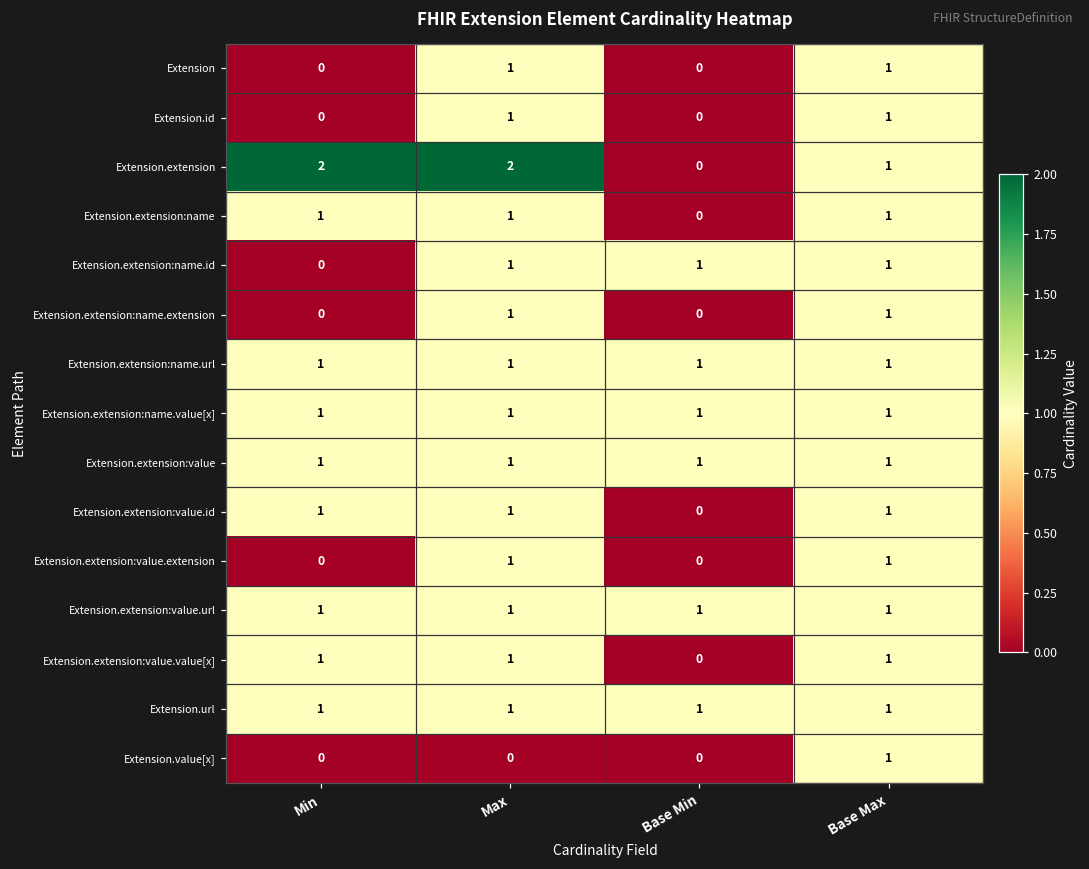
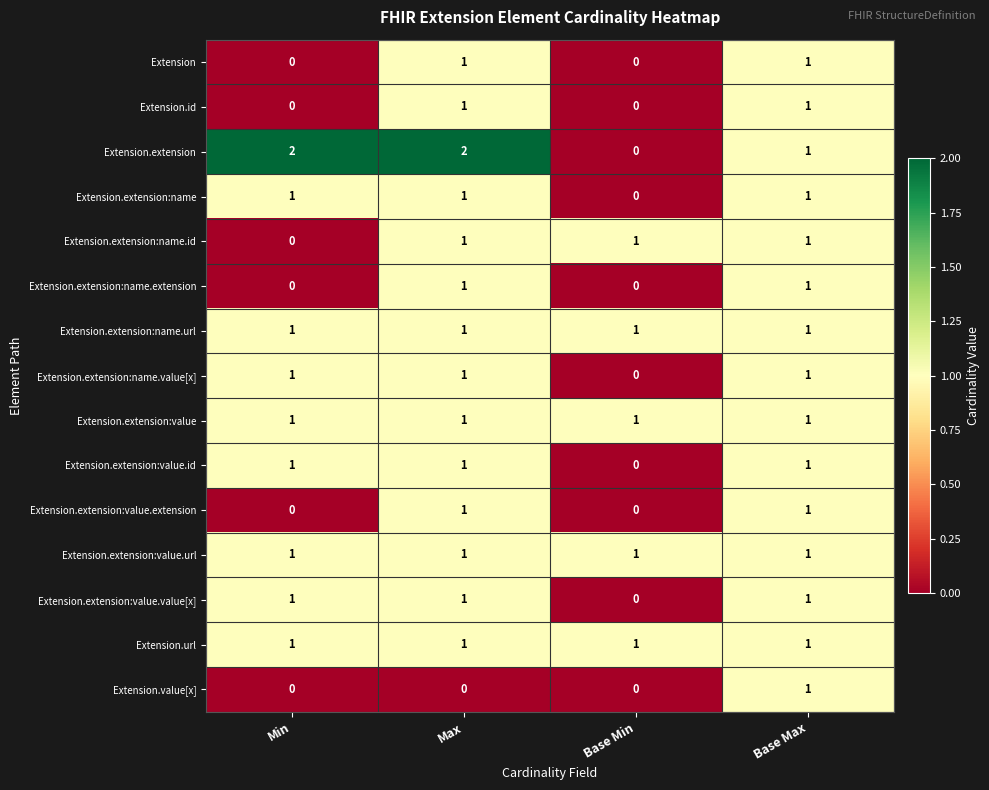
Extension.extension:name.value[x], Base Min: 1 -> 0
